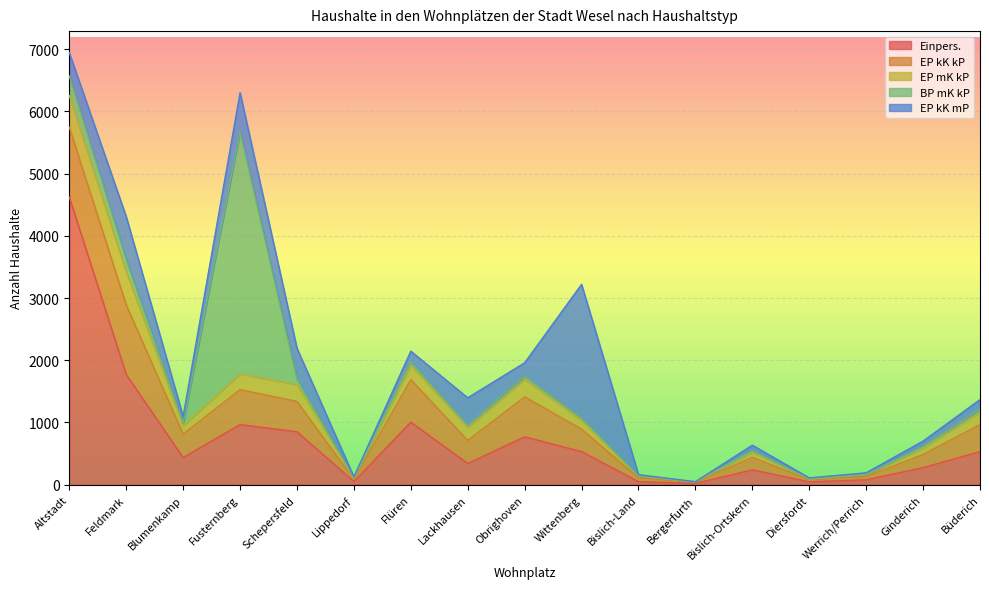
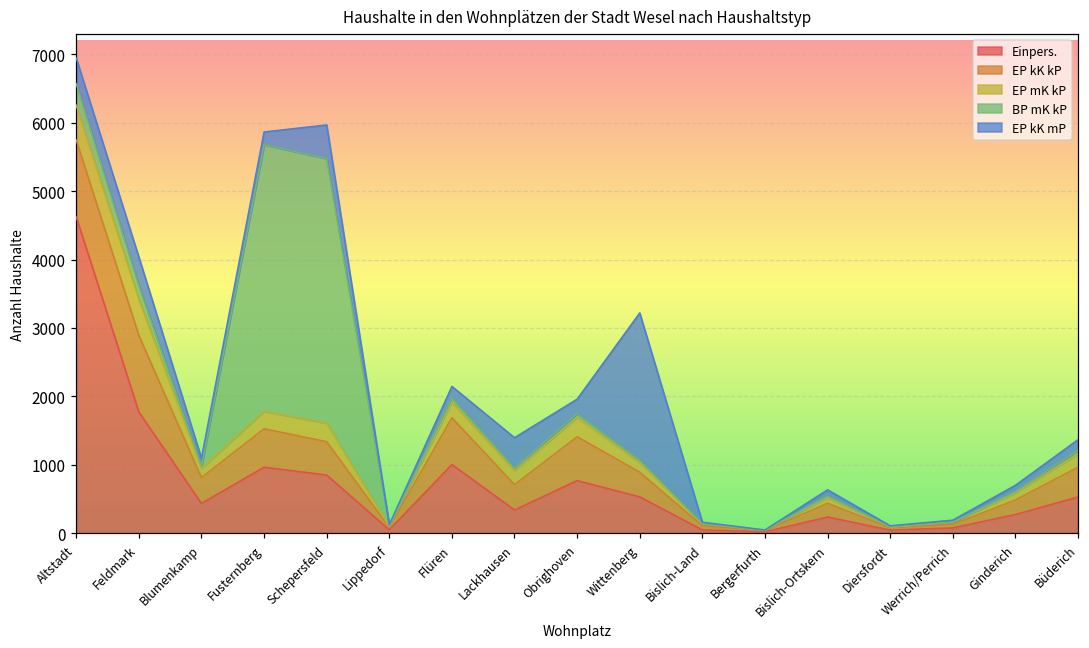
EP kK mP, Feldmark: 700 -> 400
EP kK mP, Fusternberg: 600 -> 200
BP mK kP, Schepersfeld: 100 -> 3900
